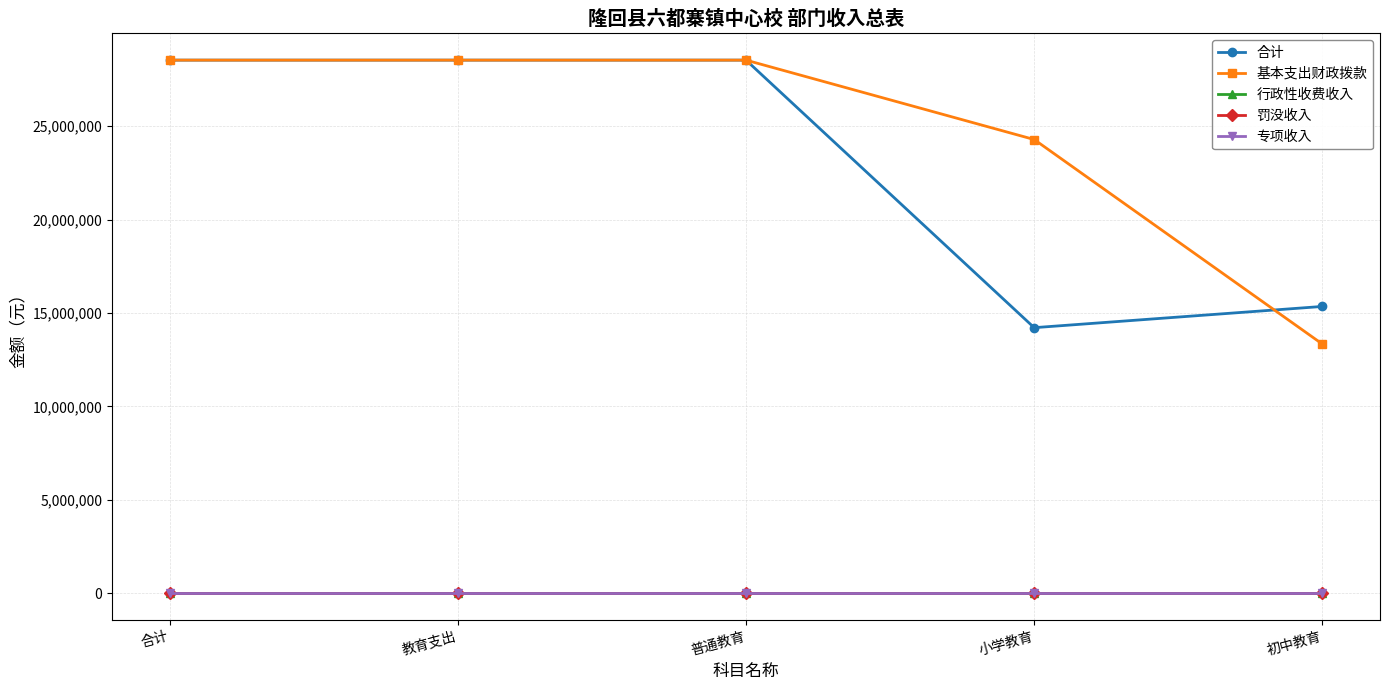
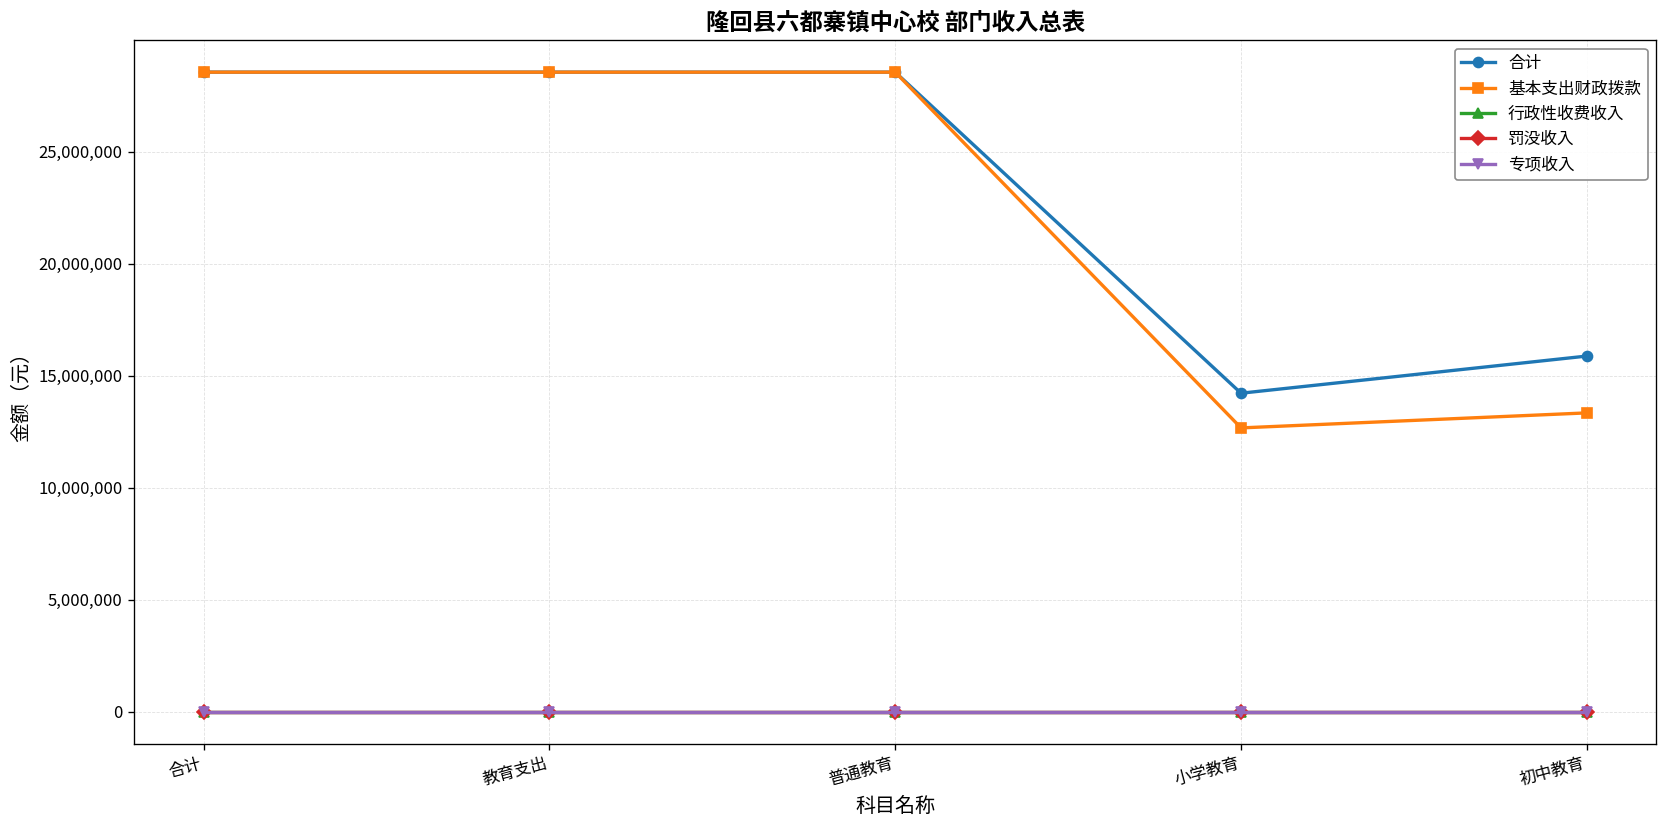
基本支出财政拨款, 小学教育: 24,300,000 -> 12,700,000
合计, 初中教育: 15,400,000 -> 15,900,000
